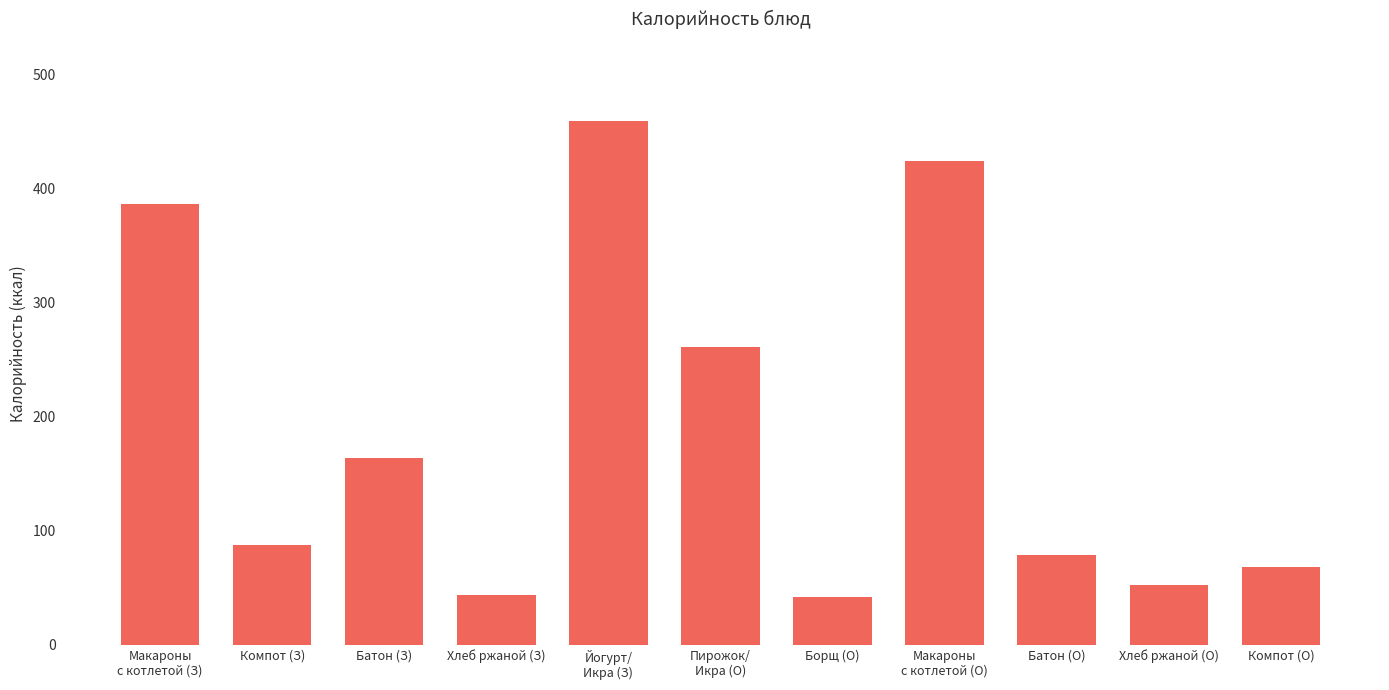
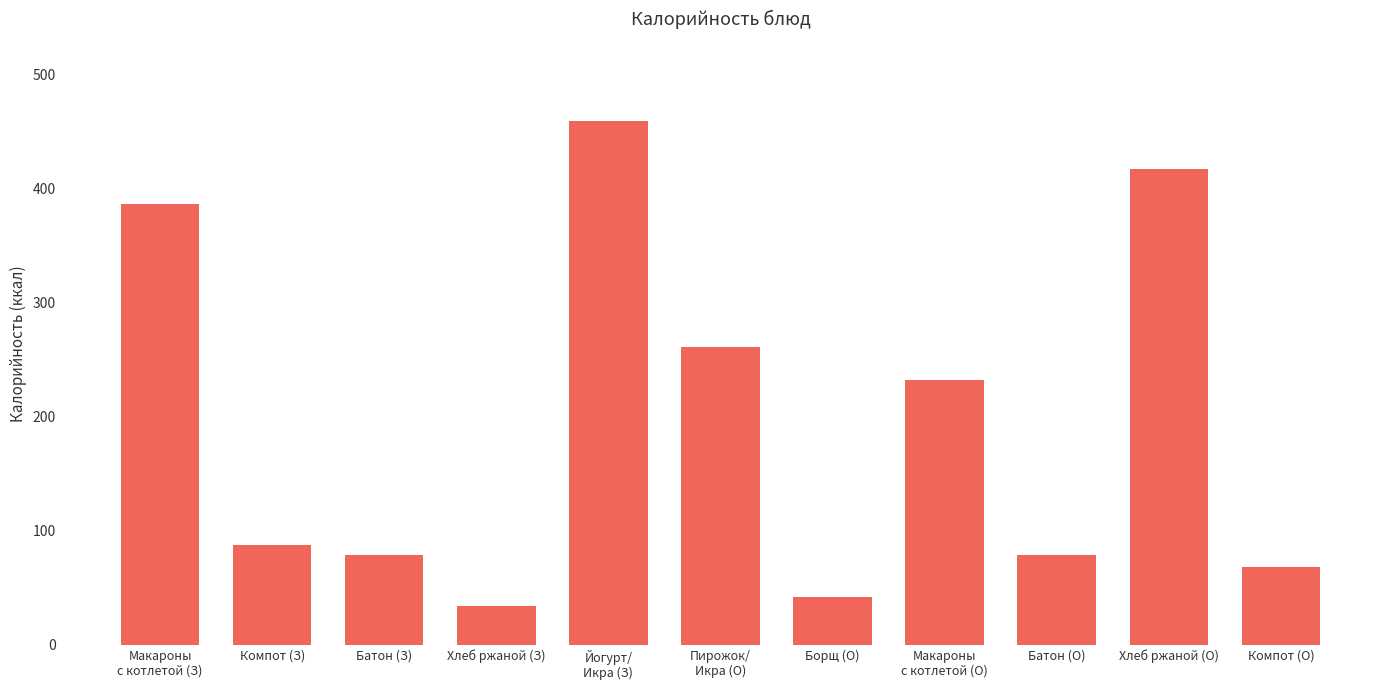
Батон (З): 163 -> 79
Хлеб ржаной (З): 44 -> 34
Макароны с котлетой (О): 424 -> 232
Хлеб ржаной (О): 52 -> 417
